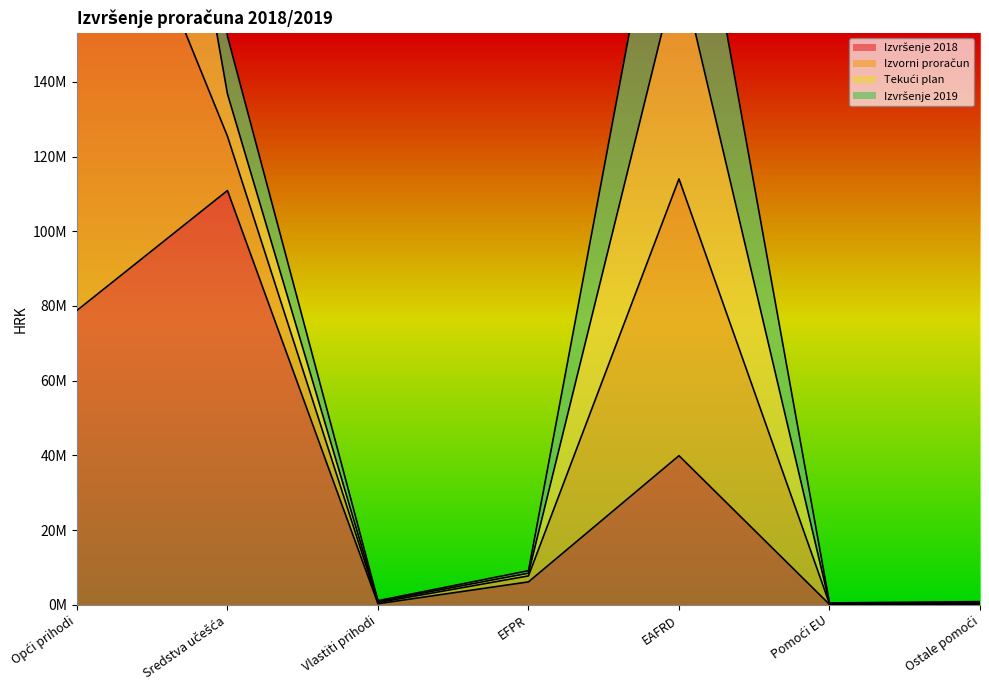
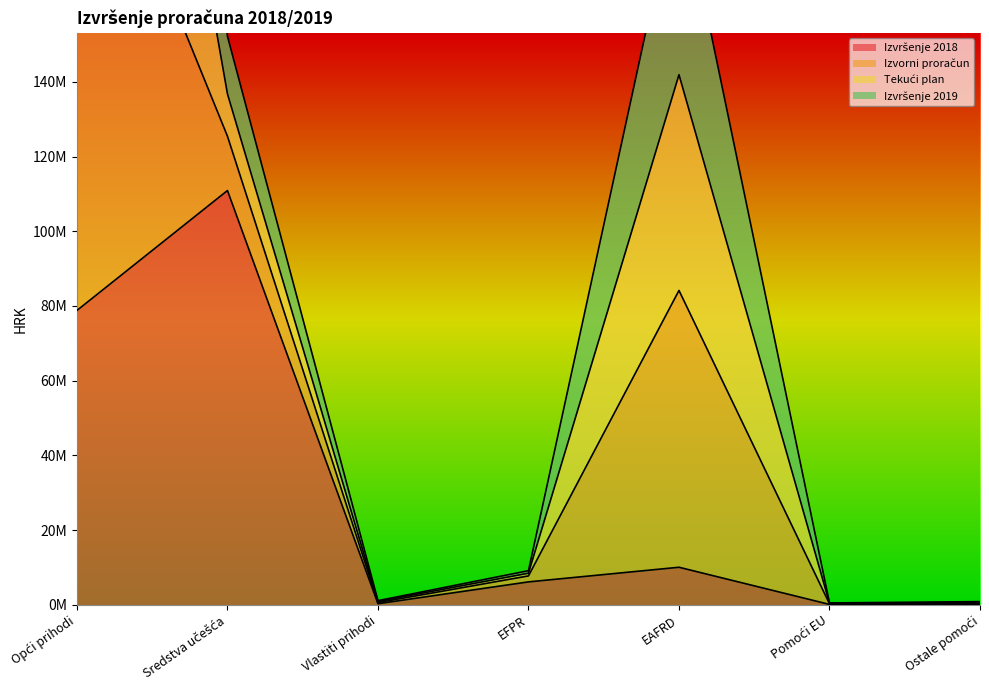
Izvršenje 2018, EAFRD: 40000000 -> 10000000
